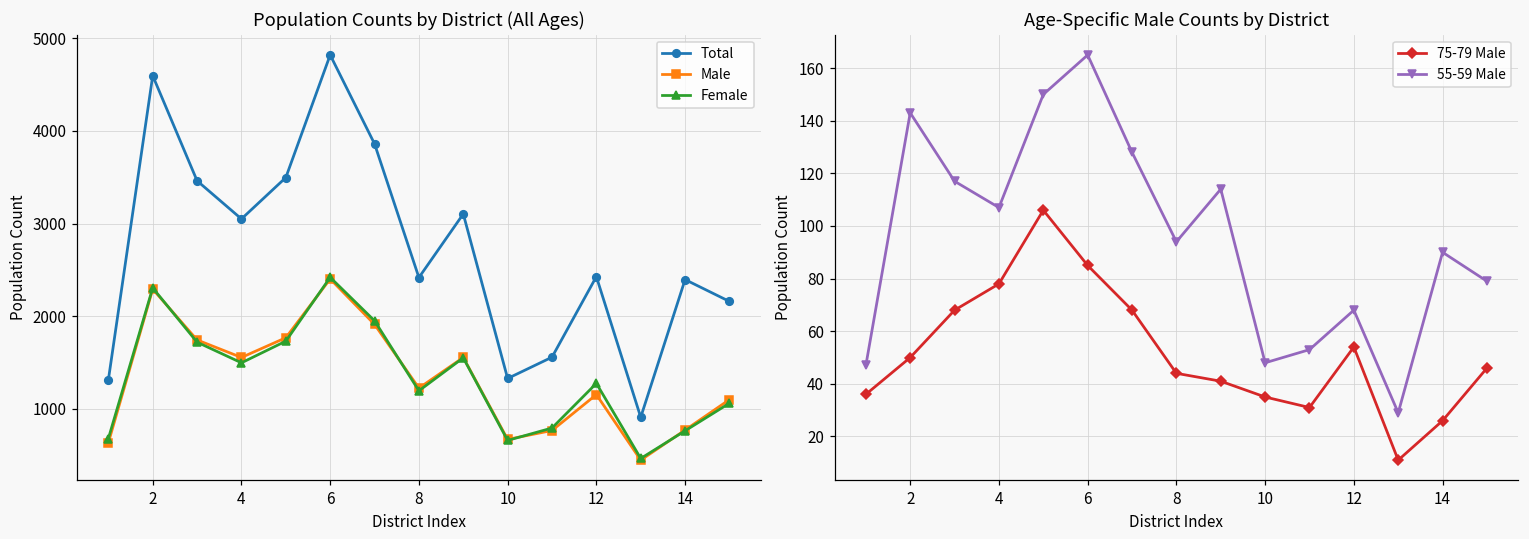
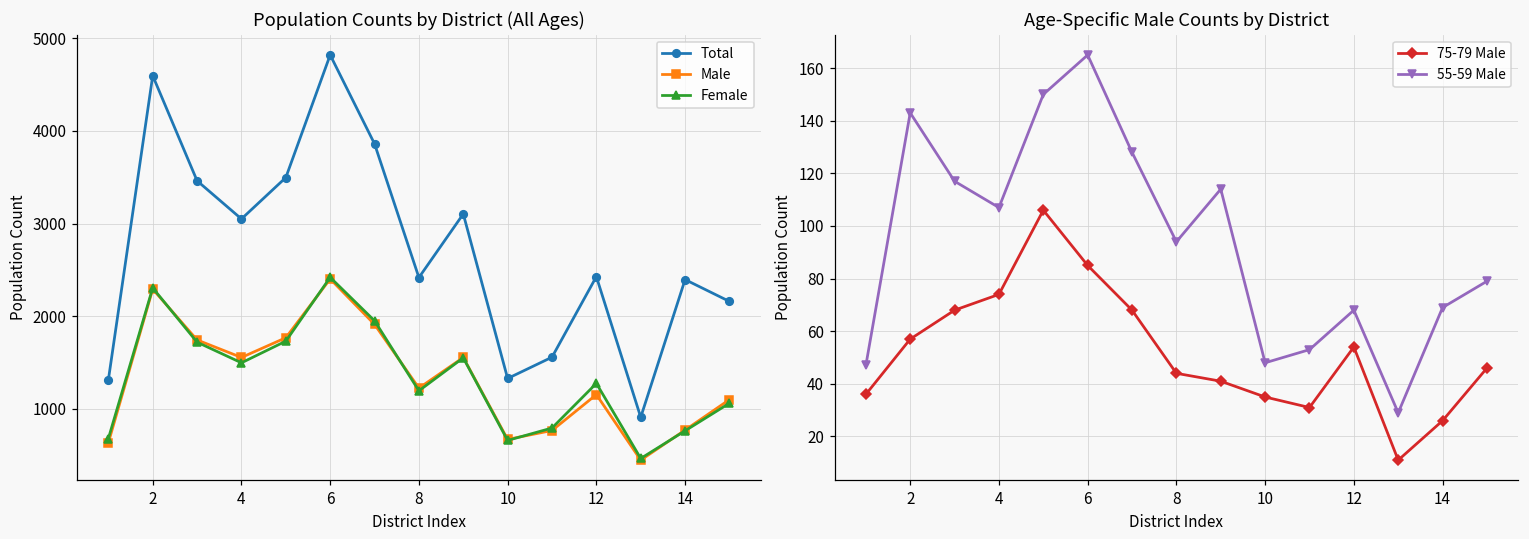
Age-Specific Male Counts by District, 75-79 Male, 2: 50 -> 57
Age-Specific Male Counts by District, 75-79 Male, 4: 78 -> 74
Age-Specific Male Counts by District, 55-59 Male, 14: 90 -> 69
